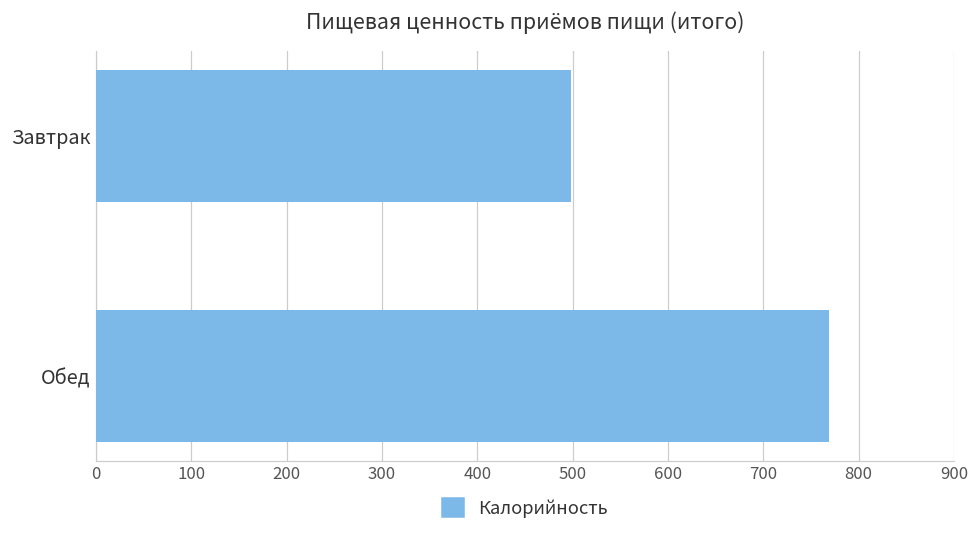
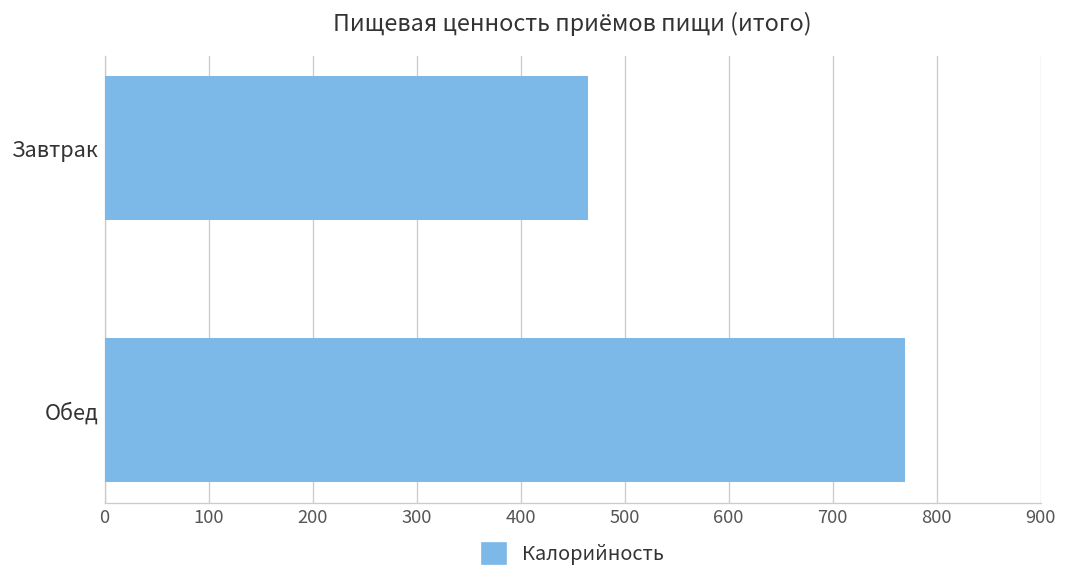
Завтрак: 500 -> 460
